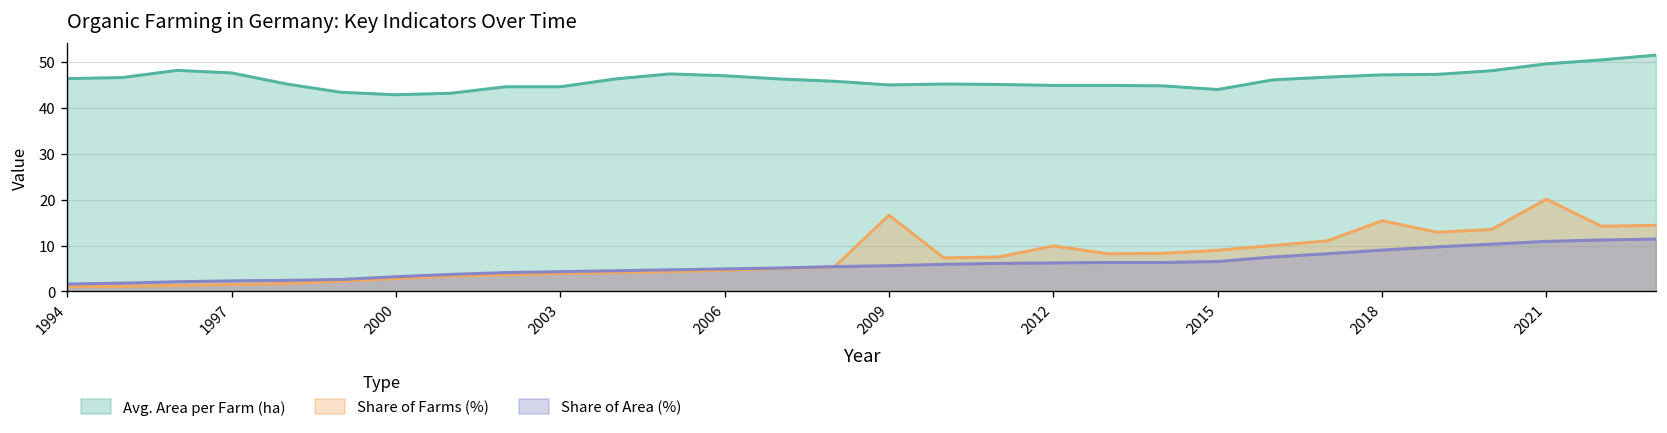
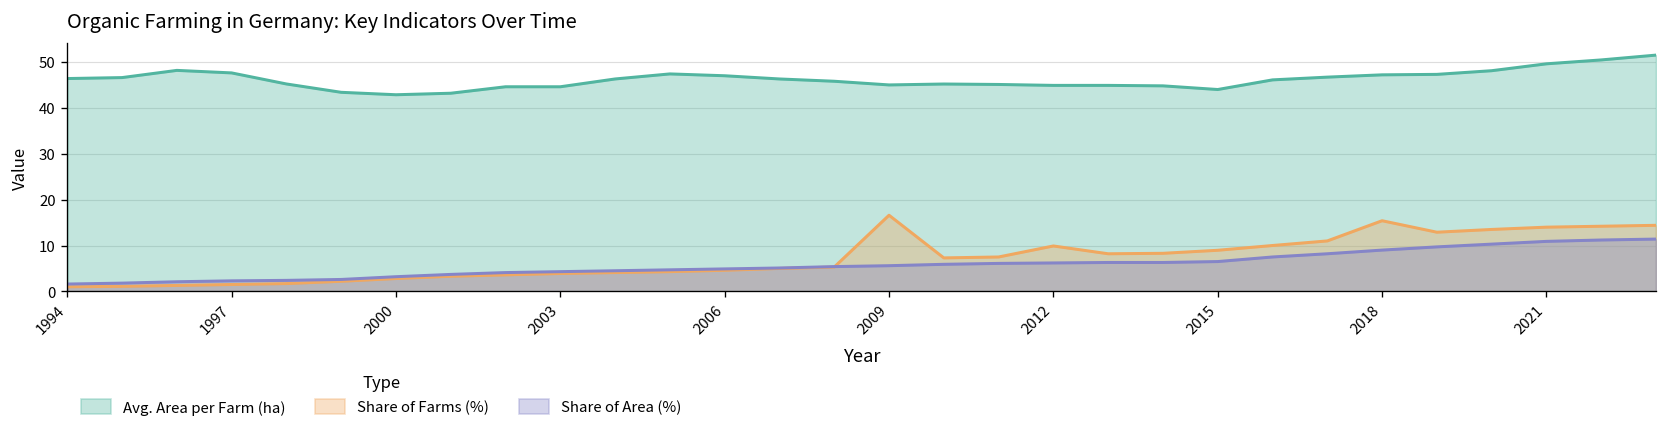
Share of Farms (%), 2021: 20 -> 14
